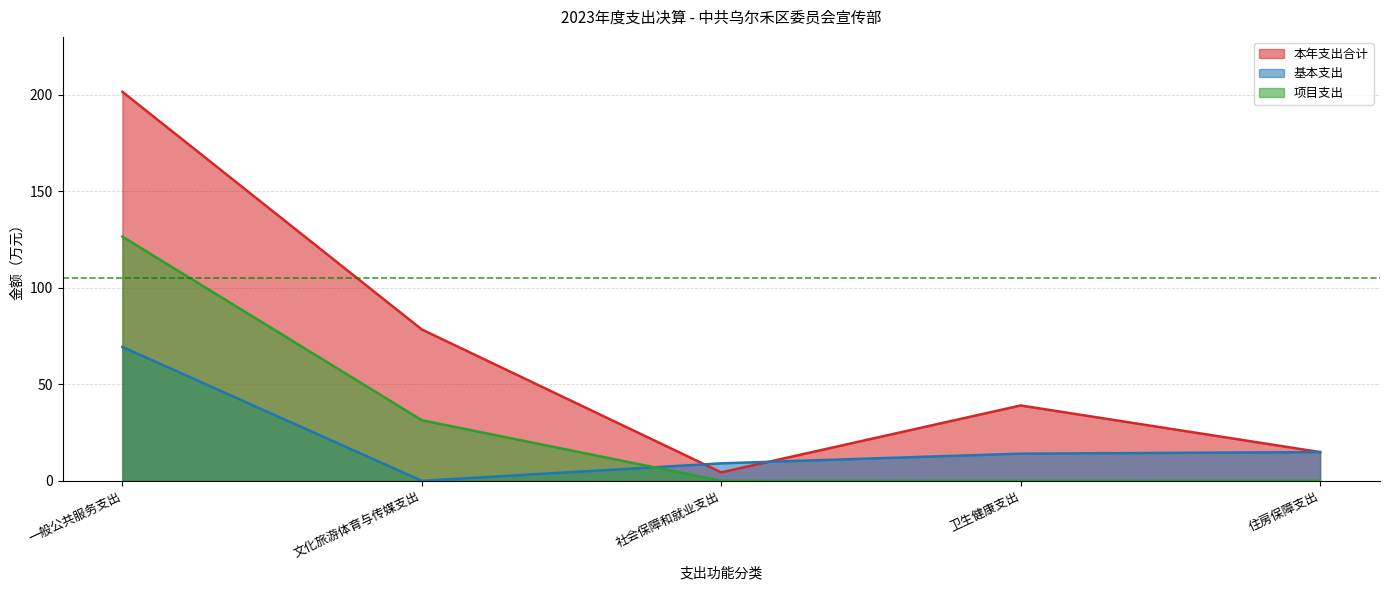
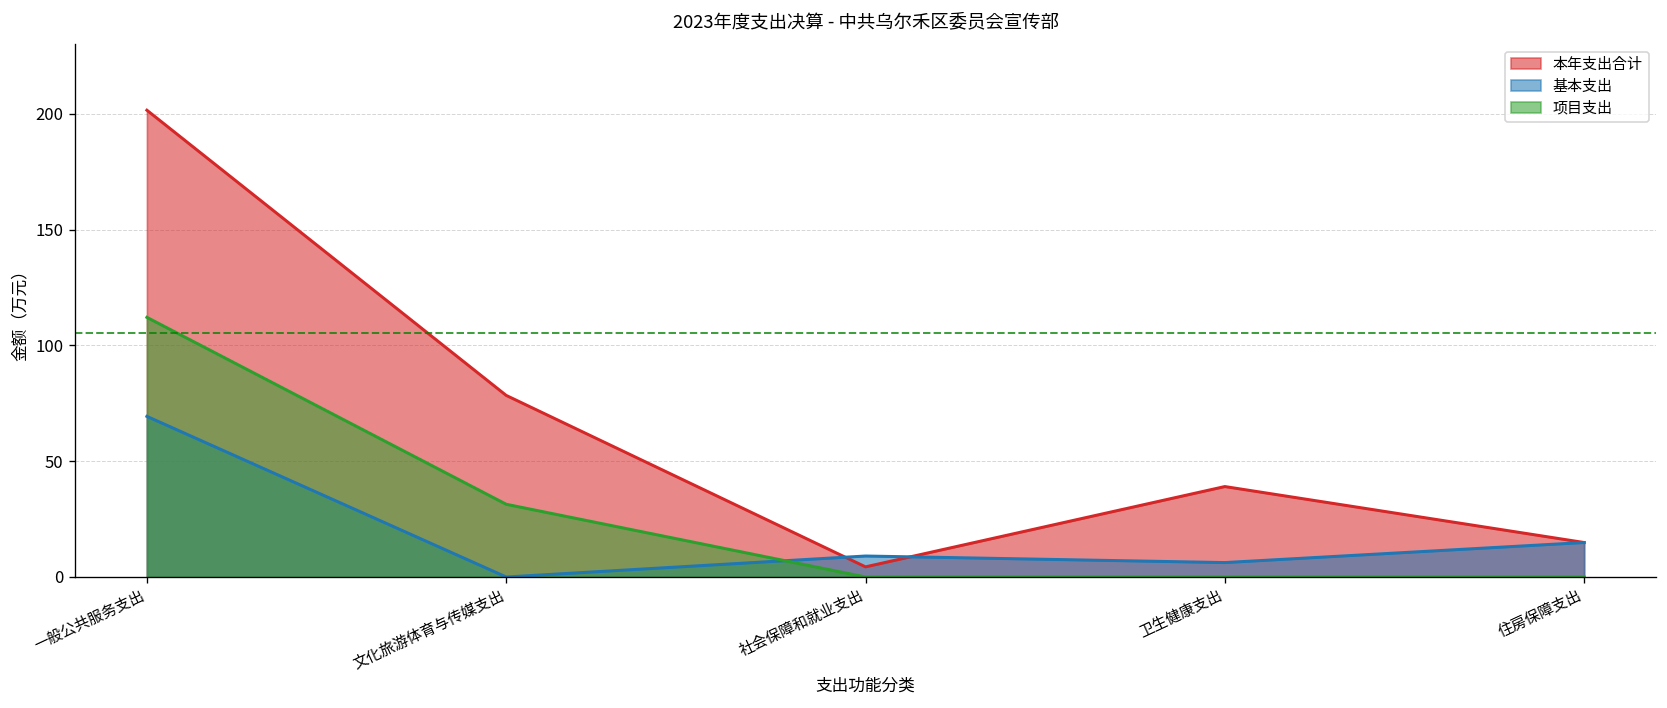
项目支出, 一般公共服务支出: 127 -> 112
基本支出, 卫生健康支出: 14 -> 6
